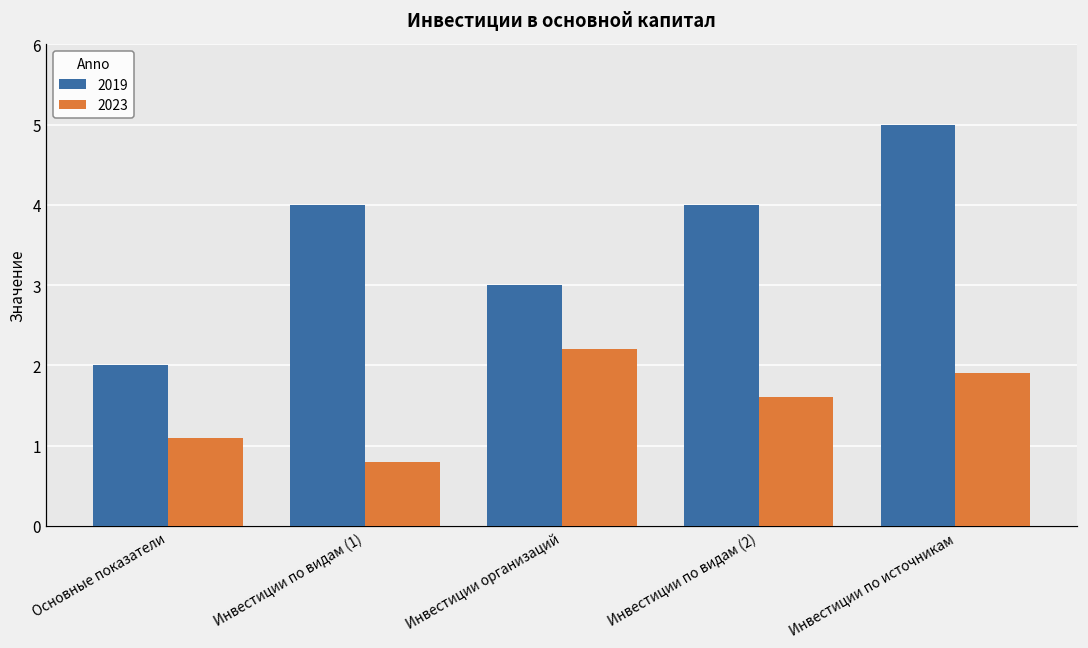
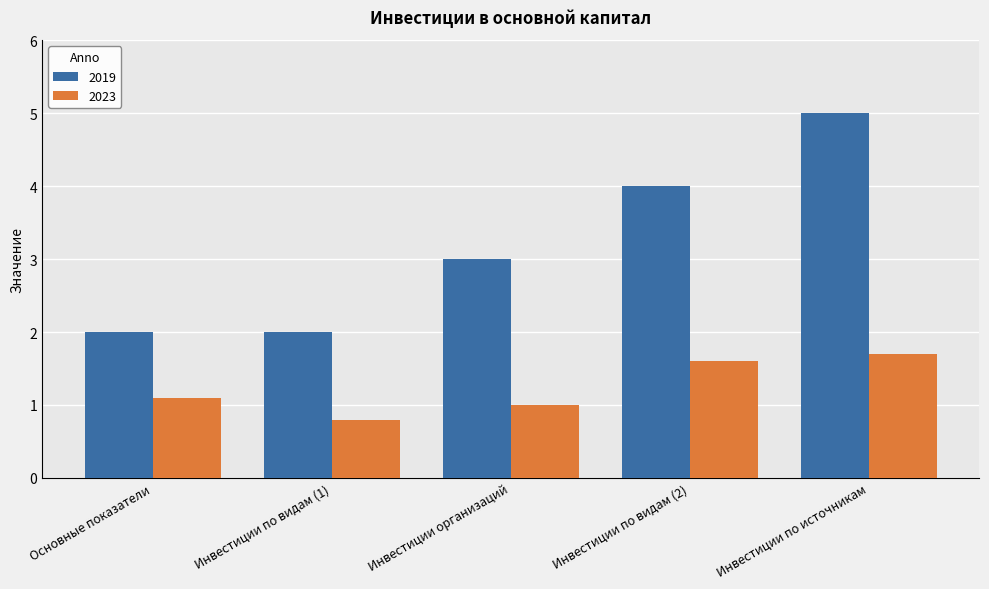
2019, Инвестиции по видам (1): 4 -> 2
2023, Инвестиции организаций: 2.2 -> 1.0
2023, Инвестиции по источникам: 1.9 -> 1.7
